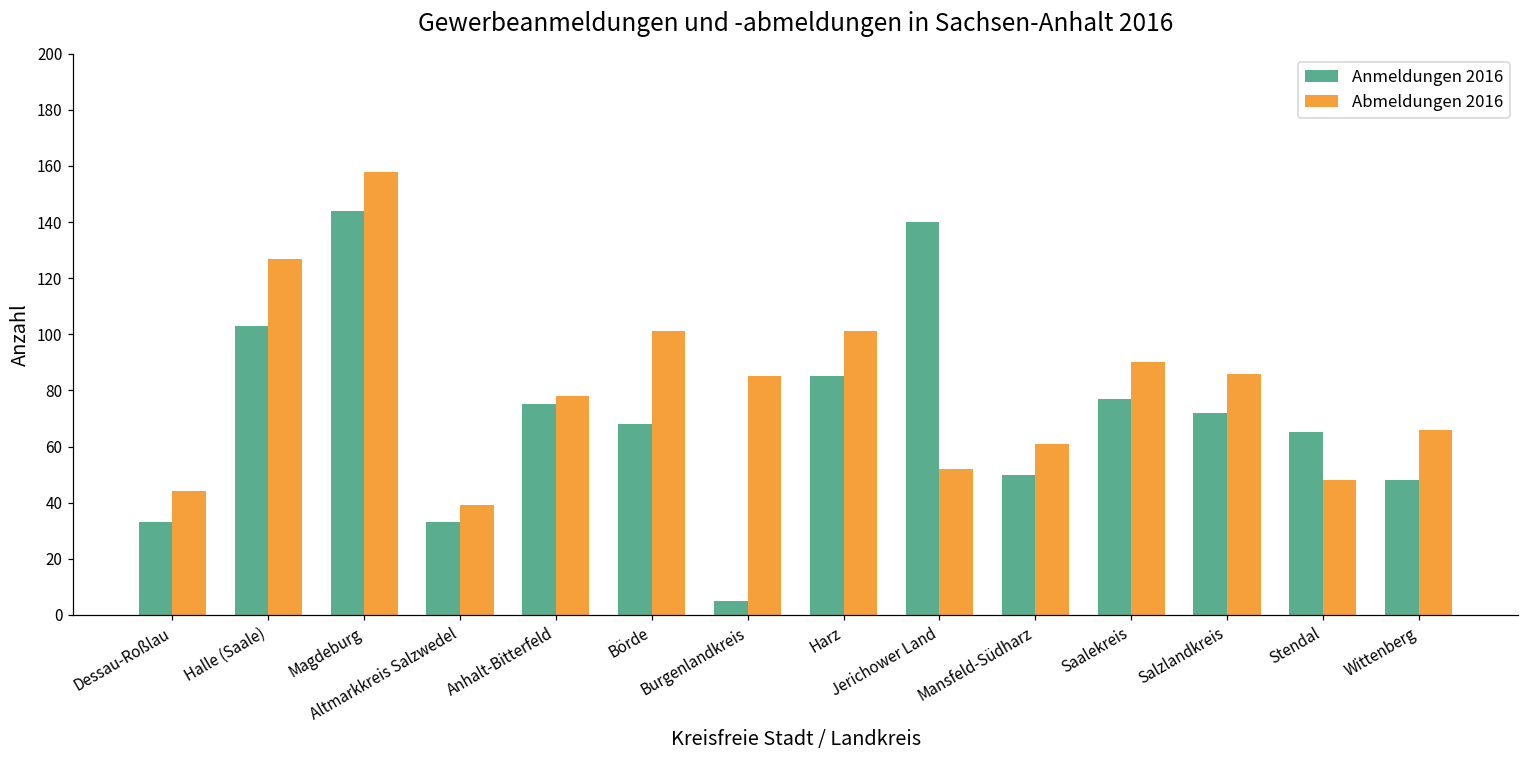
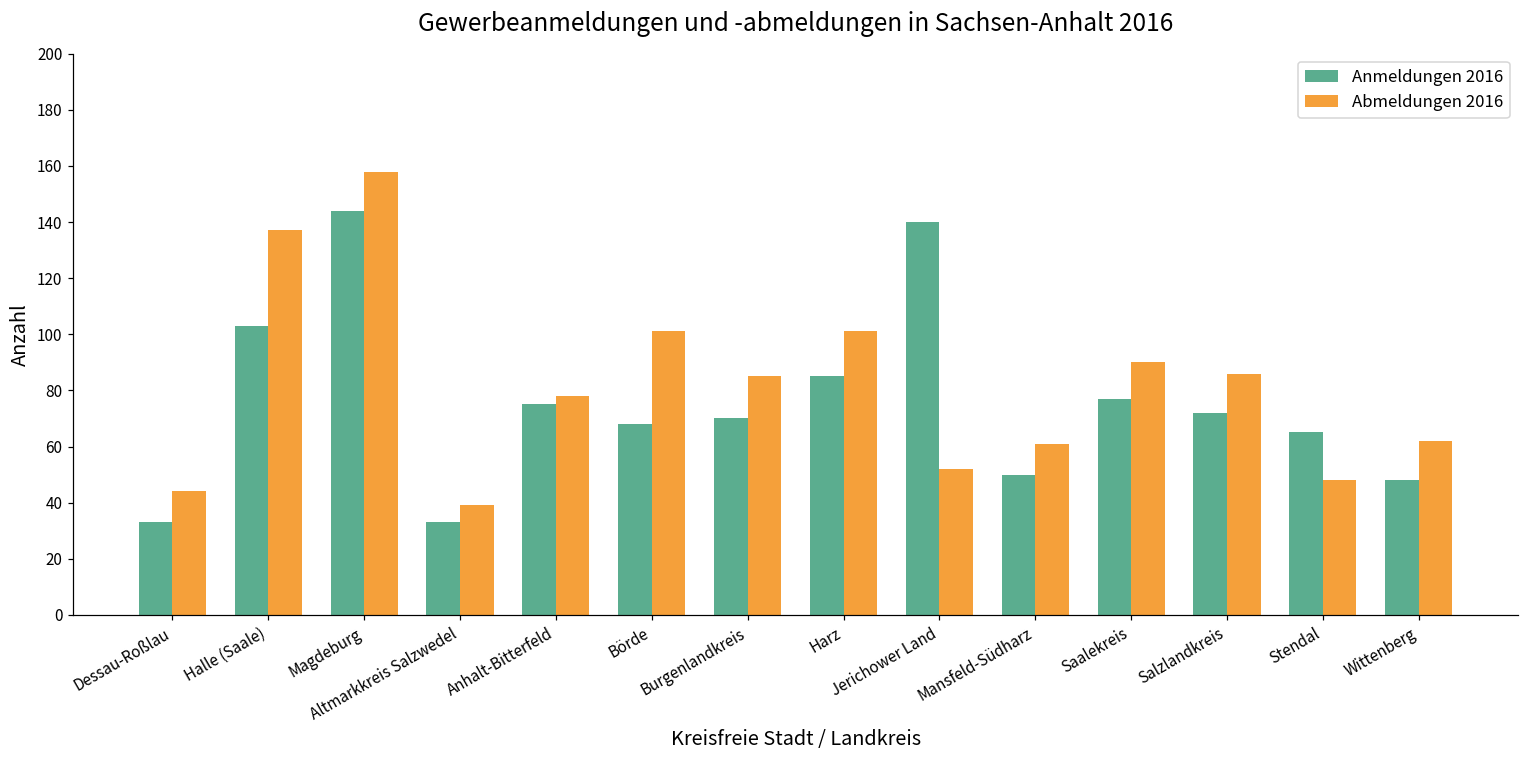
Abmeldungen 2016, Halle (Saale): 127 -> 137
Anmeldungen 2016, Burgenlandkreis: 5 -> 70
Abmeldungen 2016, Wittenberg: 66 -> 62
